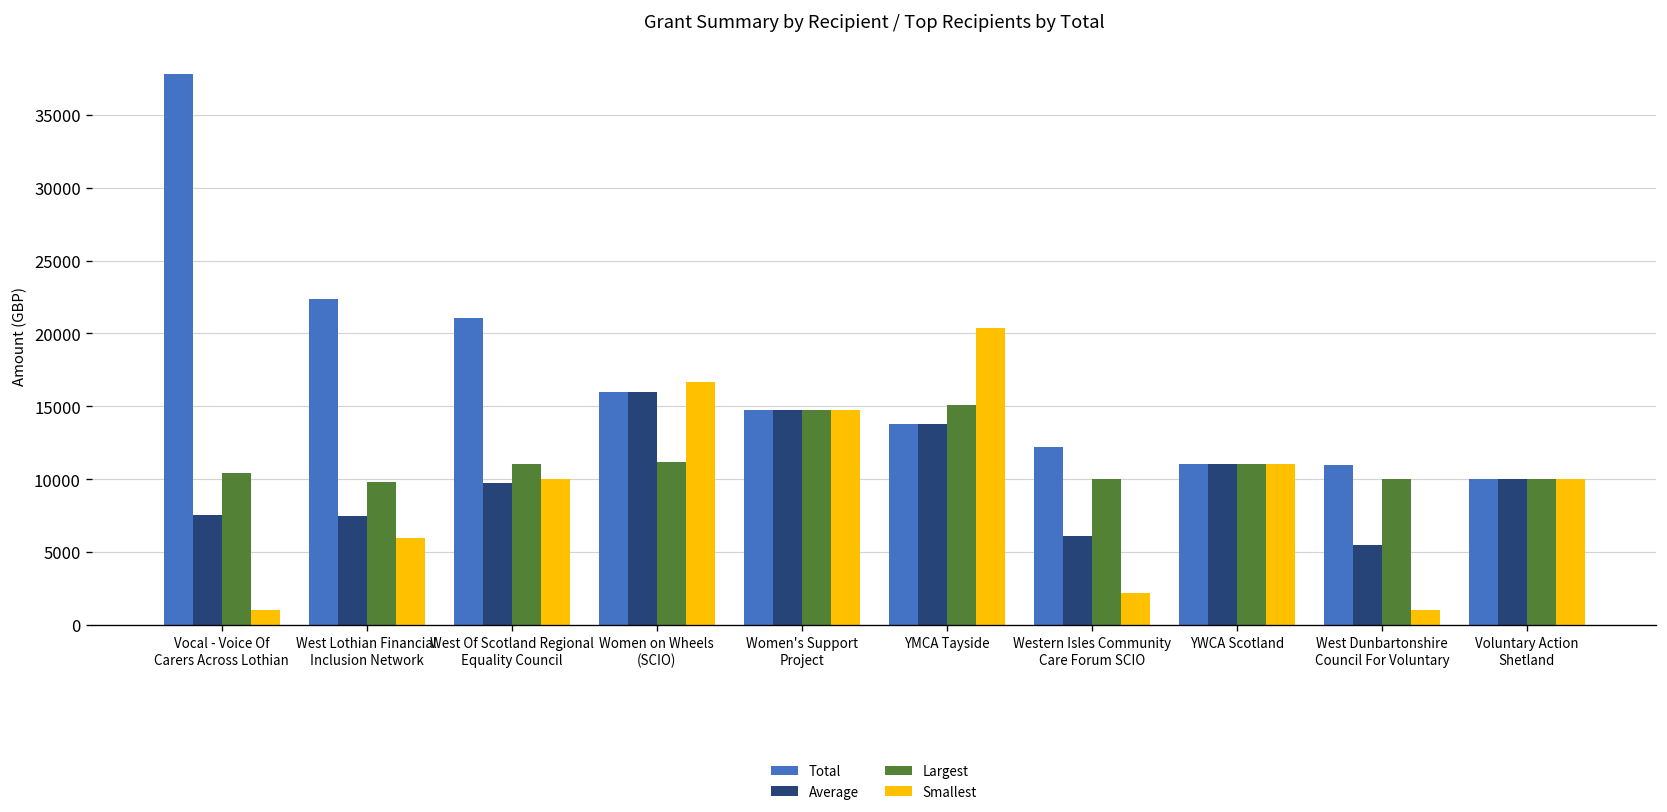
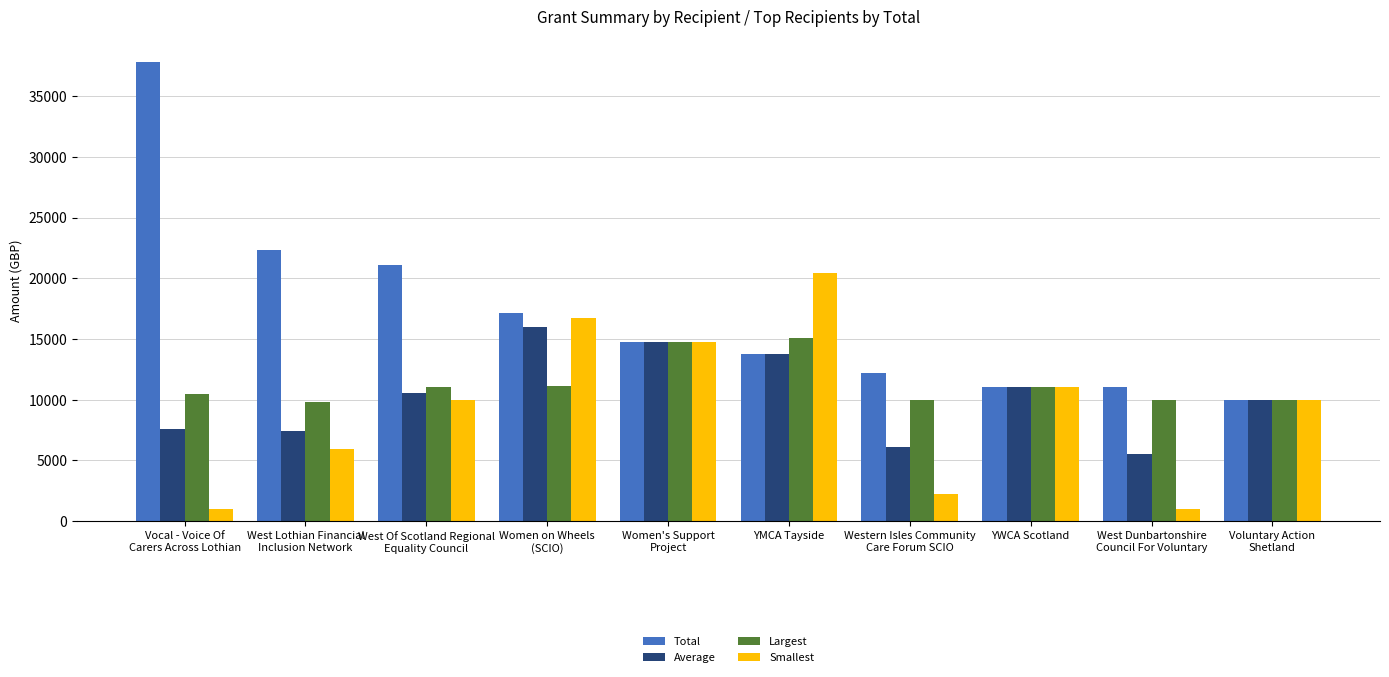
Average, West Of Scotland Regional Equality Council: 9800 -> 10500
Total, Women on Wheels (SCIO): 16000 -> 17100
